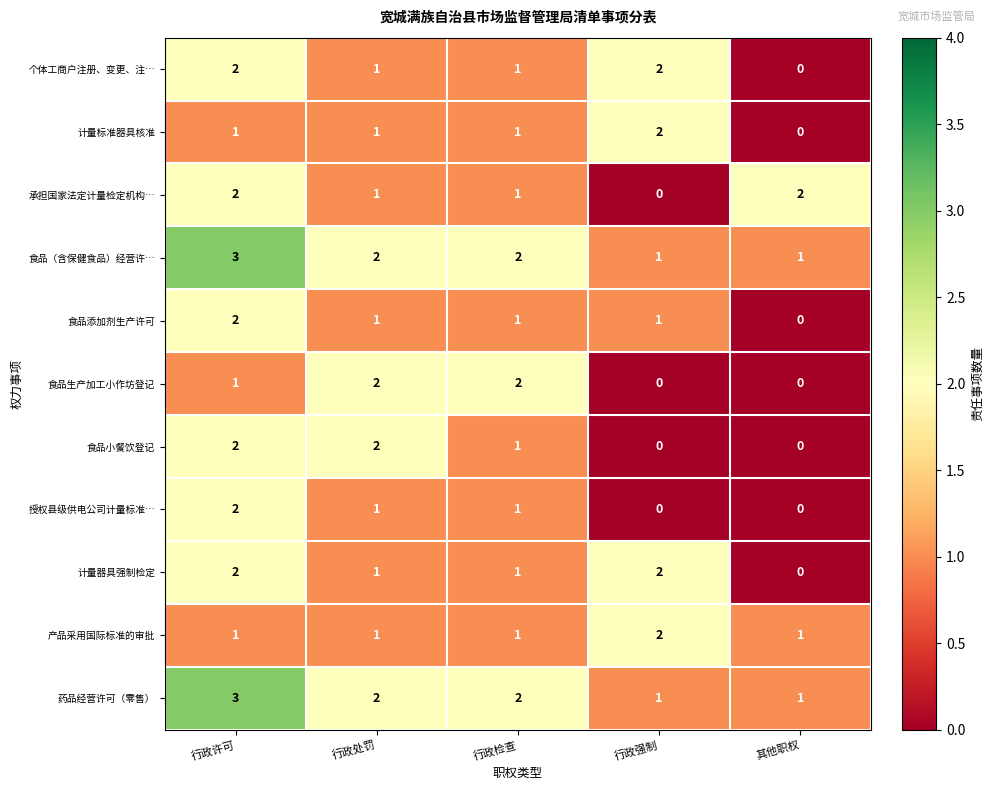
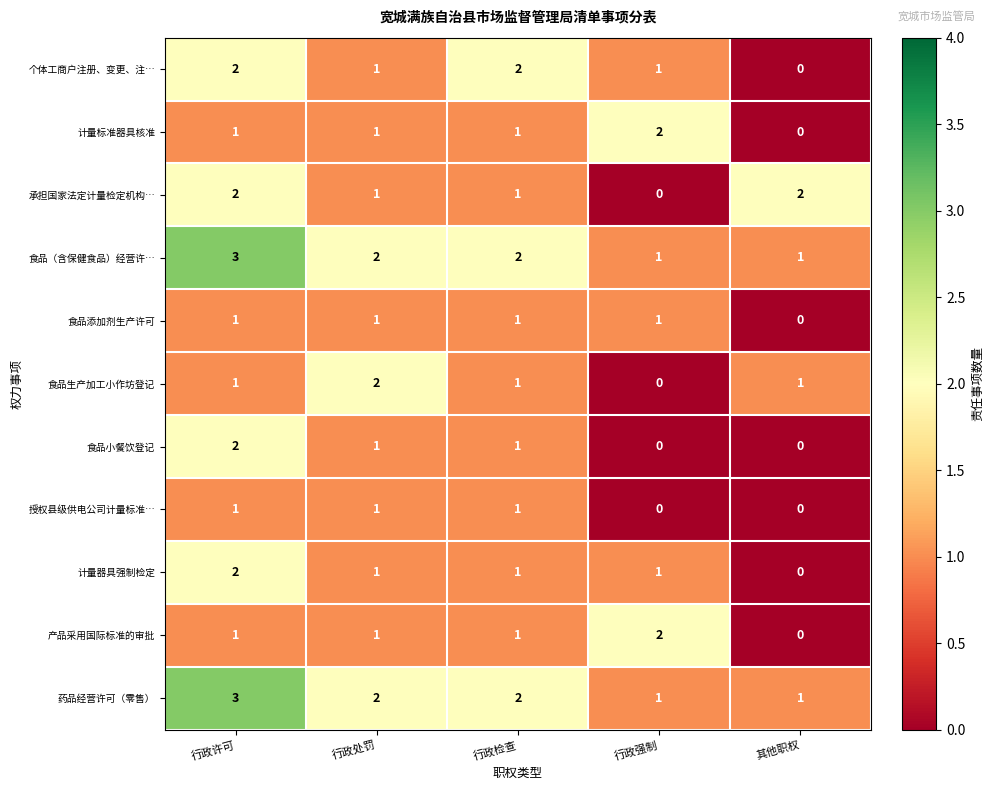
个体工商户注册、变更、注…, 行政检查: 1 -> 2
个体工商户注册、变更、注…, 行政强制: 2 -> 1
食品添加剂生产许可, 行政许可: 2 -> 1
食品生产加工小作坊登记, 行政检查: 2 -> 1
食品生产加工小作坊登记, 其他职权: 0 -> 1
食品小餐饮登记, 行政处罚: 2 -> 1
授权县级供电公司计量标准…, 行政许可: 2 -> 1
计量器具强制检定, 行政强制: 2 -> 1
产品采用国际标准的审批, 其他职权: 1 -> 0
